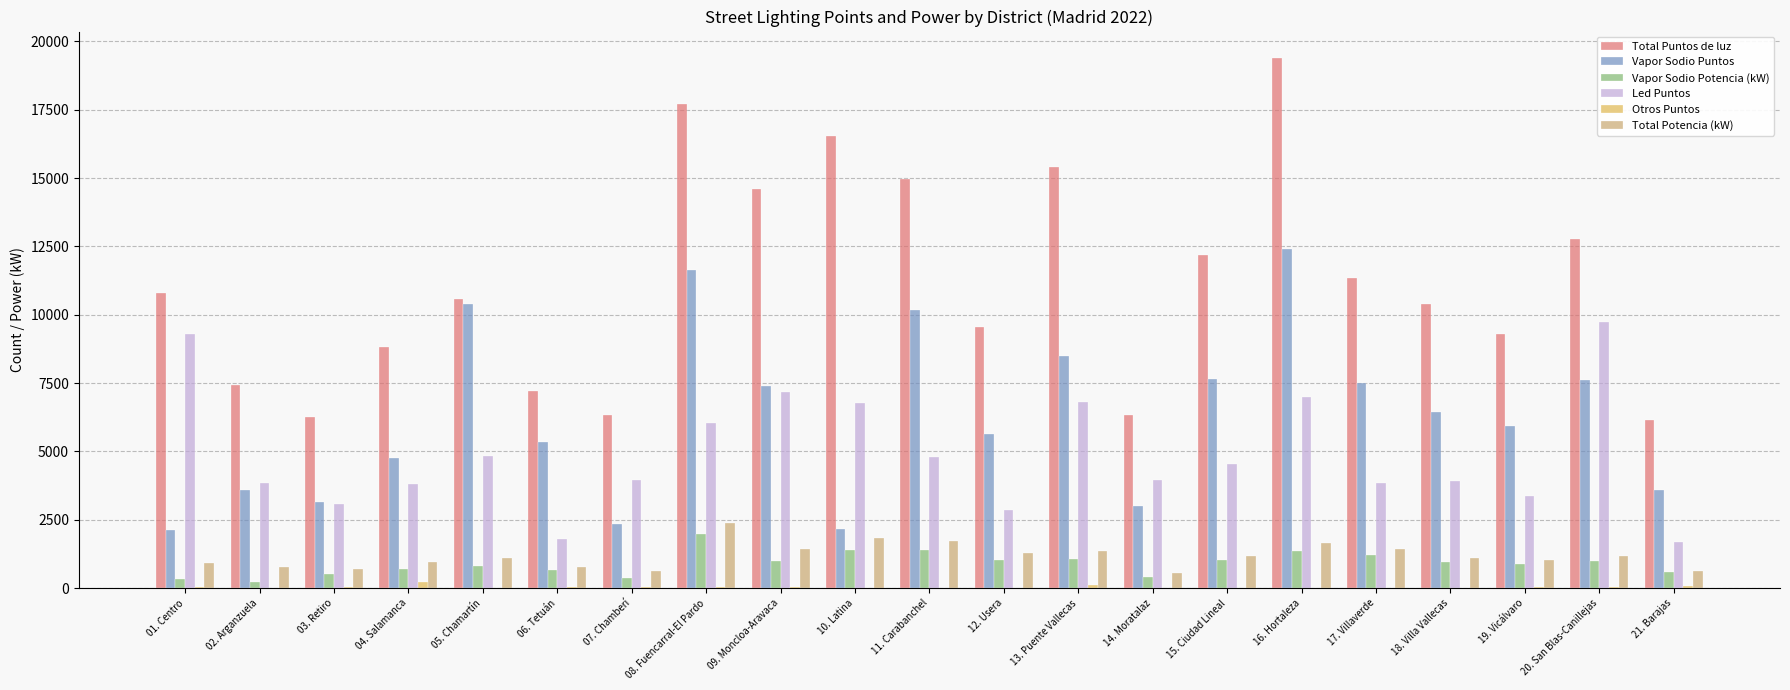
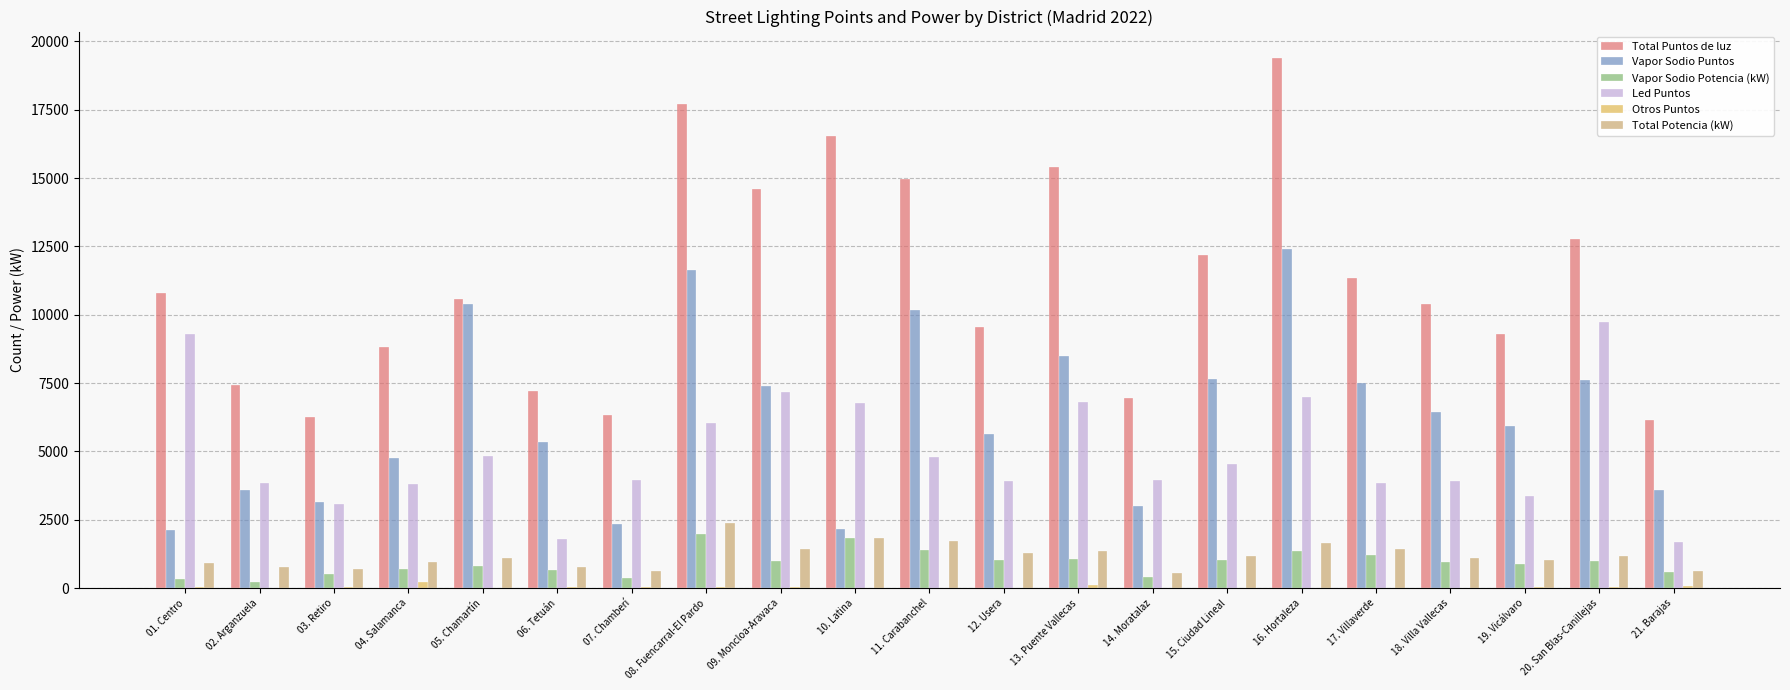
Vapor Sodio Potencia (kW), 10. Latina: 1400 -> 1800
Led Puntos, 12. Usera: 2900 -> 3900
Total Puntos de luz, 14. Moratalaz: 6300 -> 7000
